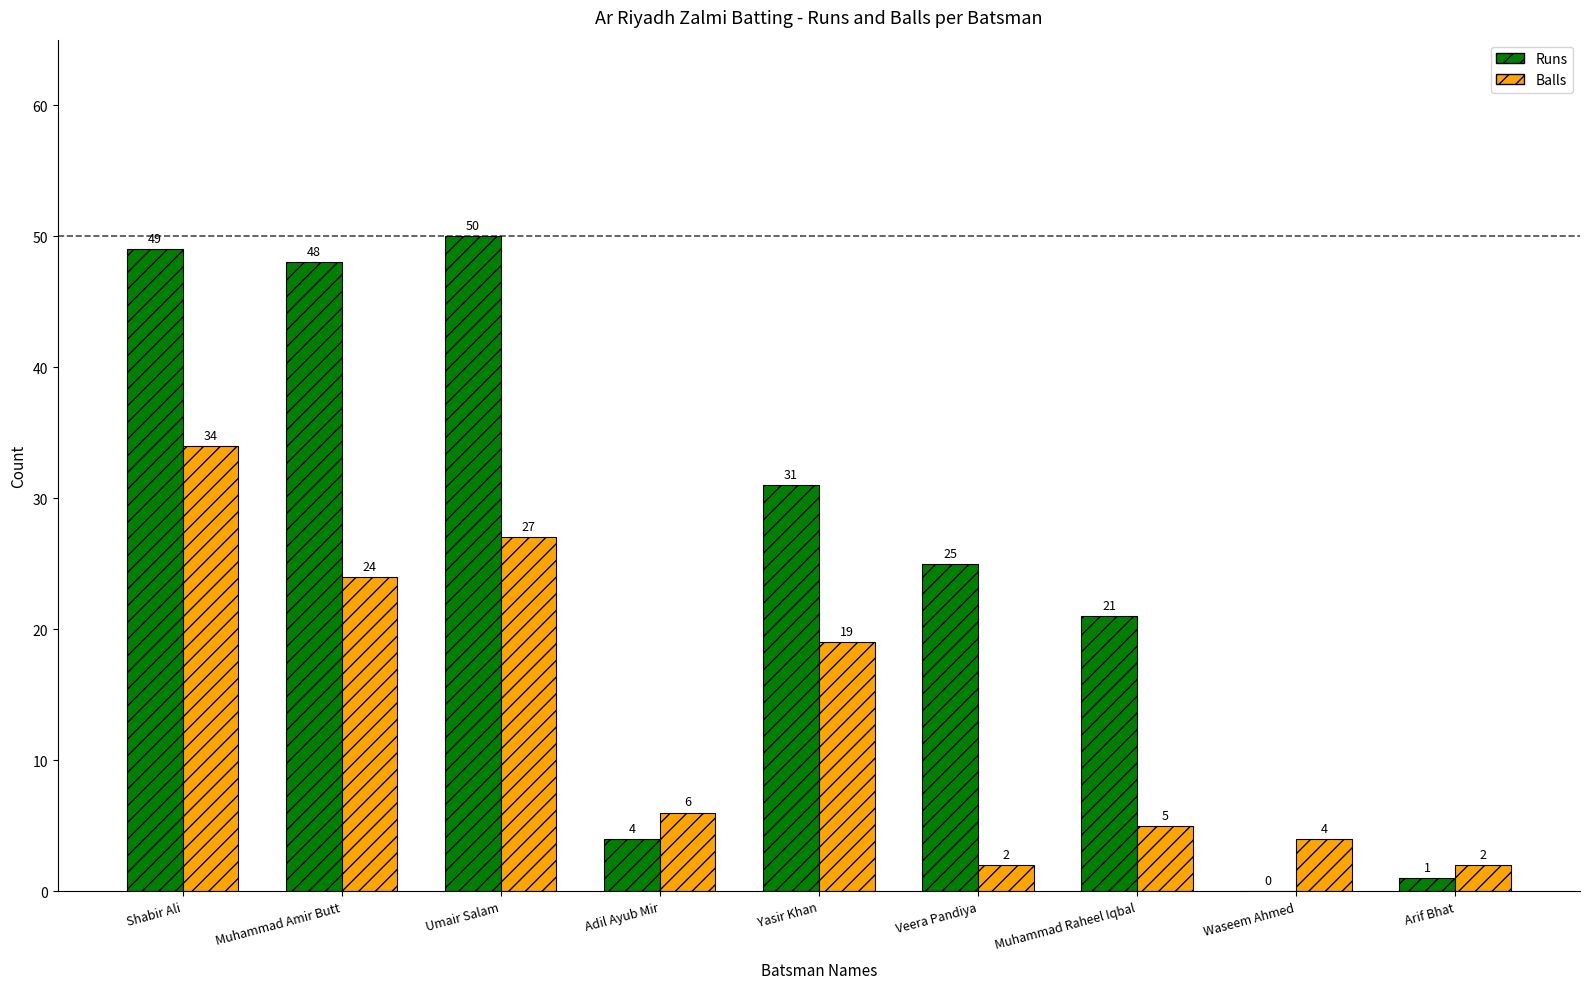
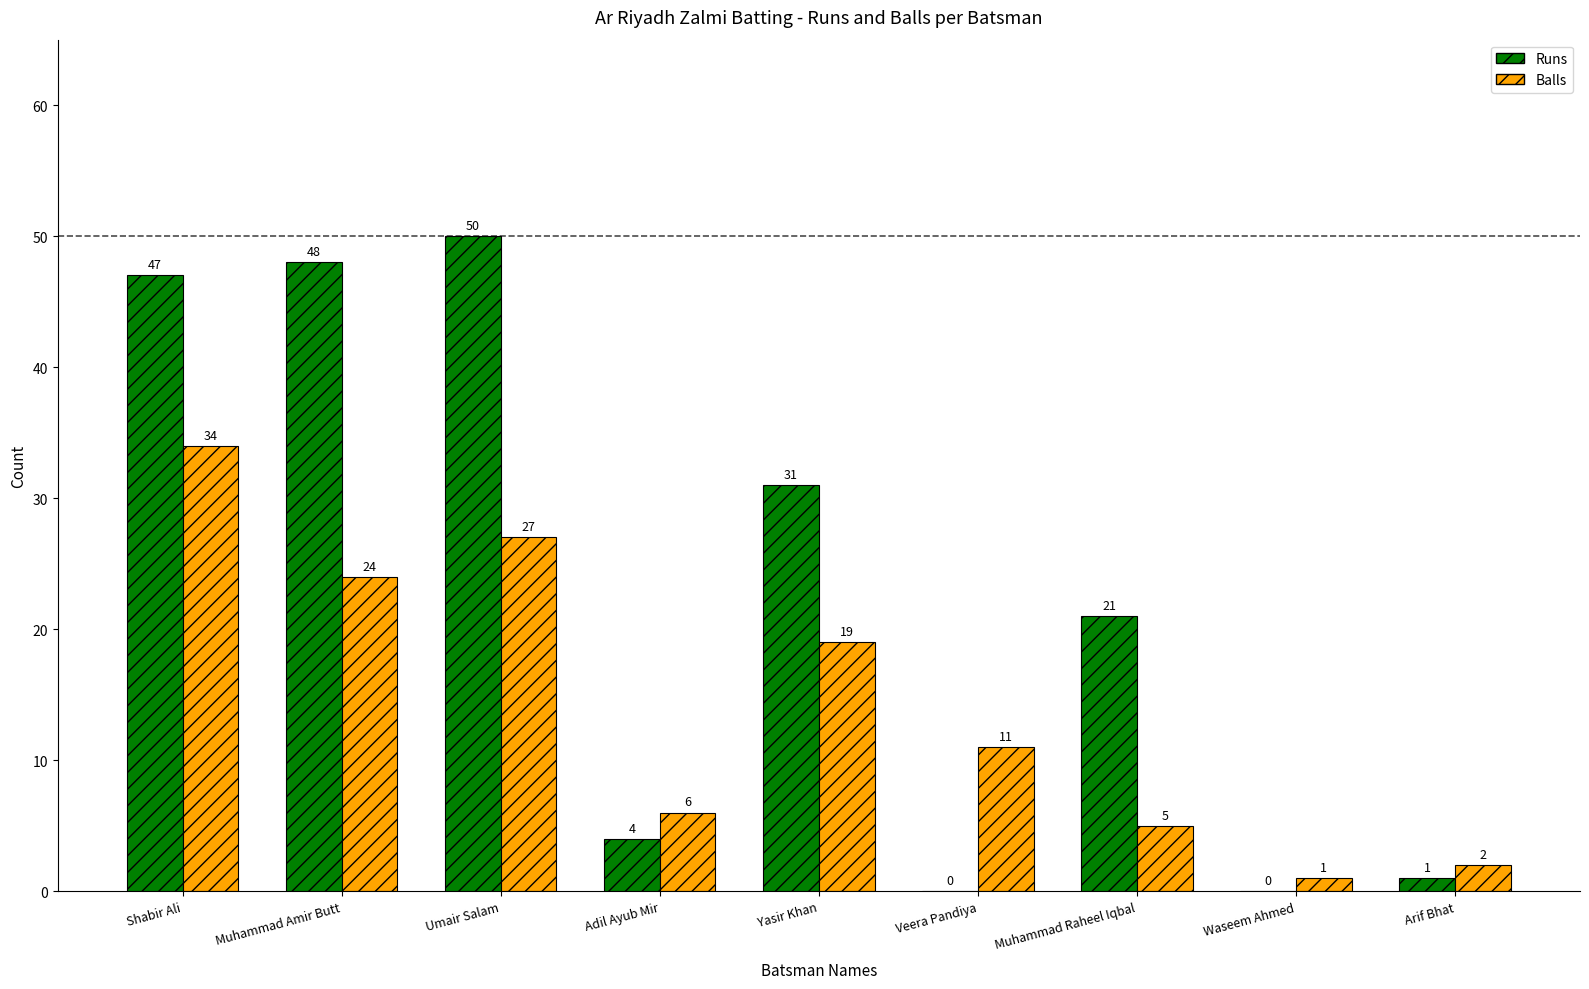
Runs, Shabir Ali: 49 -> 47
Runs, Veera Pandiya: 25 -> 0
Balls, Veera Pandiya: 2 -> 11
Balls, Waseem Ahmed: 4 -> 1
